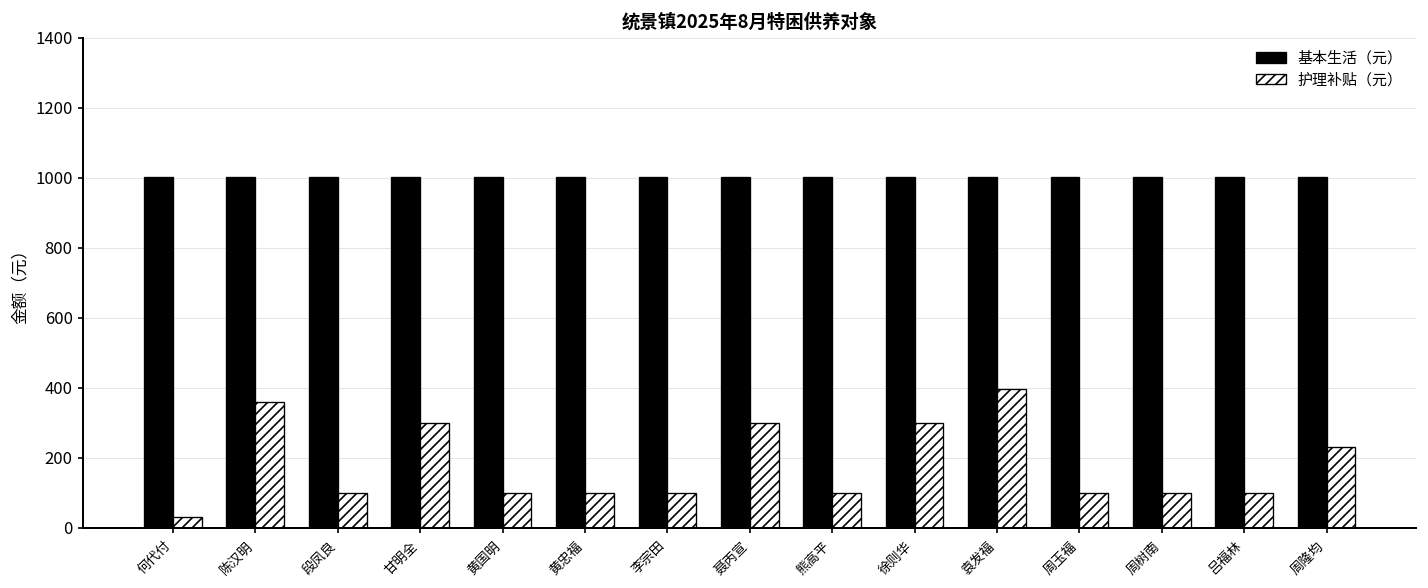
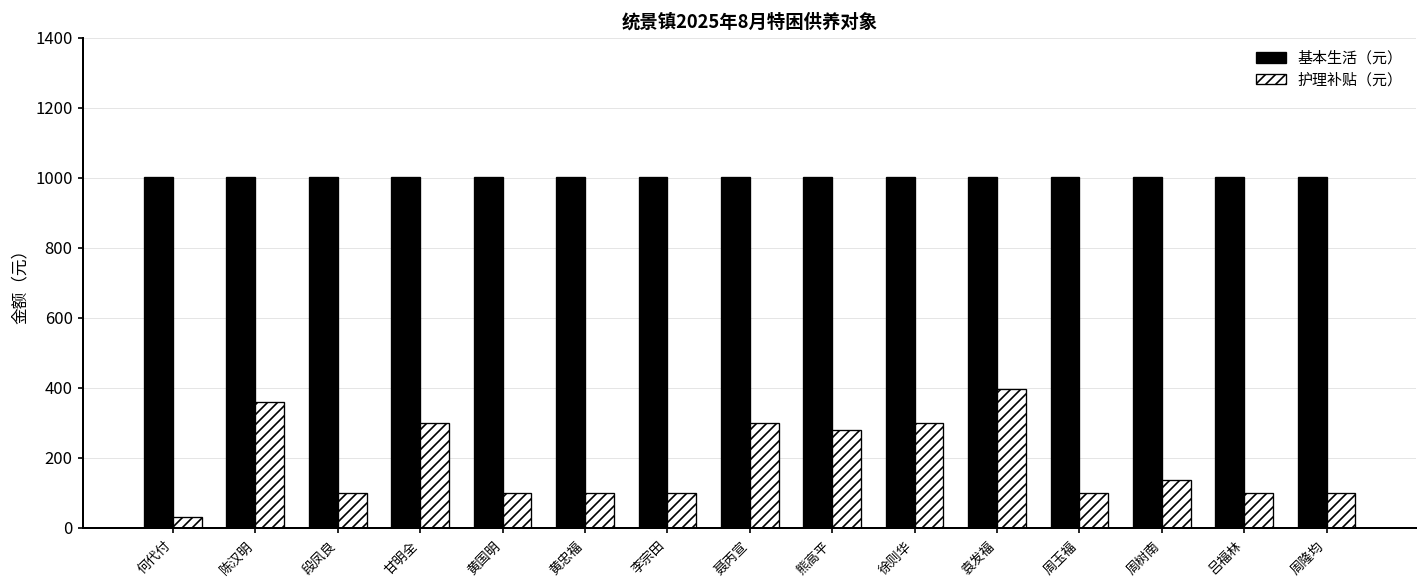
护理补贴（元）, 熊高平: 100 -> 280
护理补贴（元）, 周树南: 100 -> 140
护理补贴（元）, 周隆均: 230 -> 100
